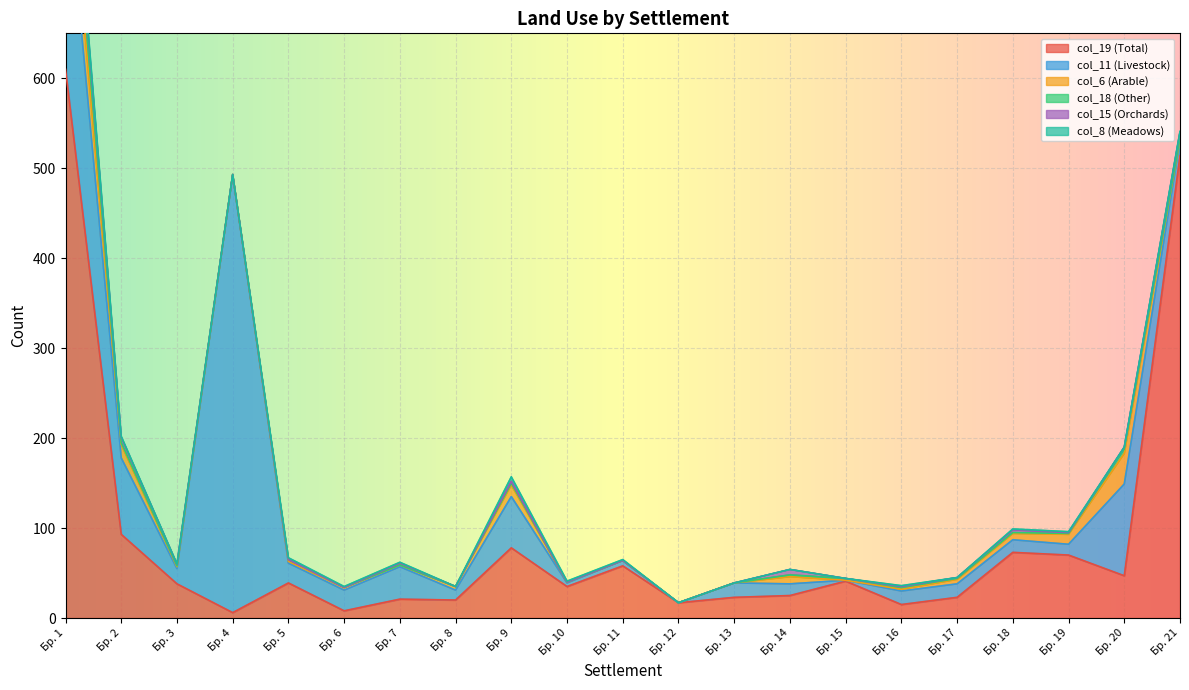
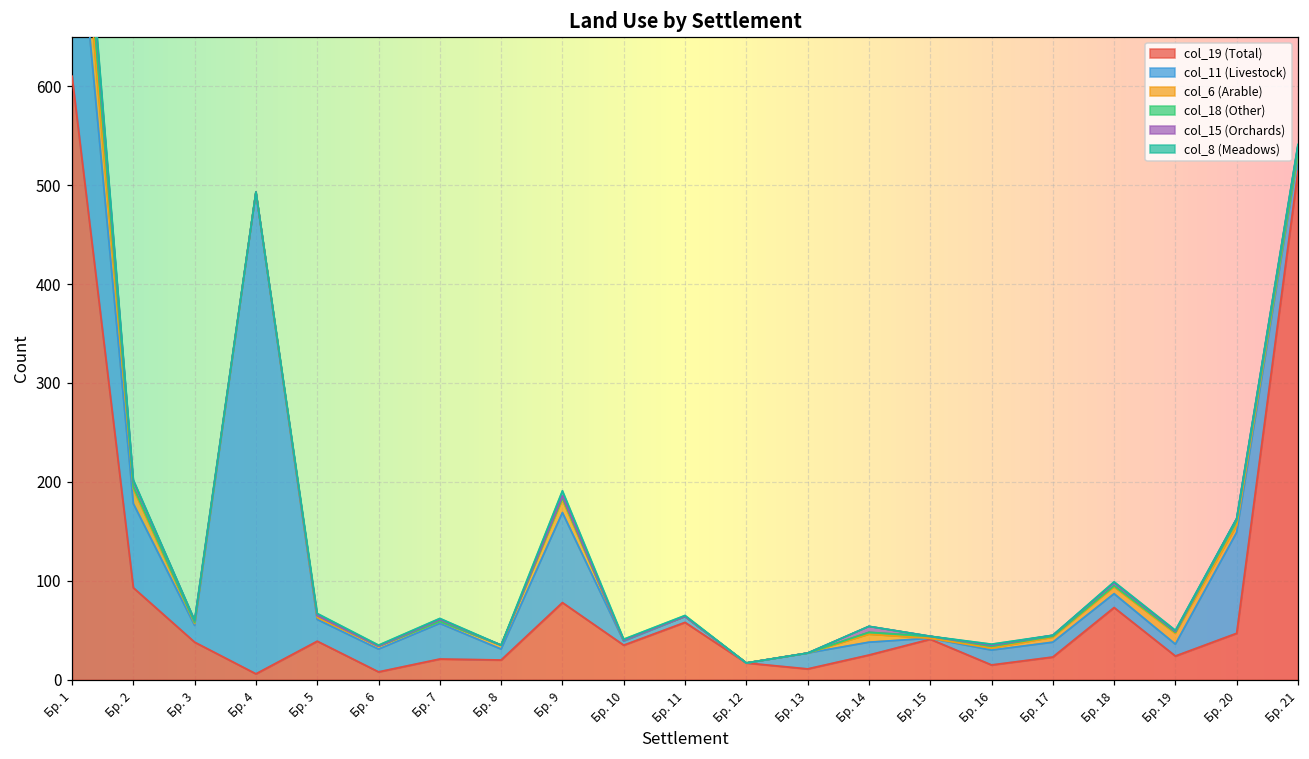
col_11 (Livestock), Бр. 9: 60 -> 90
col_19 (Total), Бр. 13: 20 -> 10
col_19 (Total), Бр. 19: 70 -> 20
col_6 (Arable), Бр. 20: 30 -> 10
